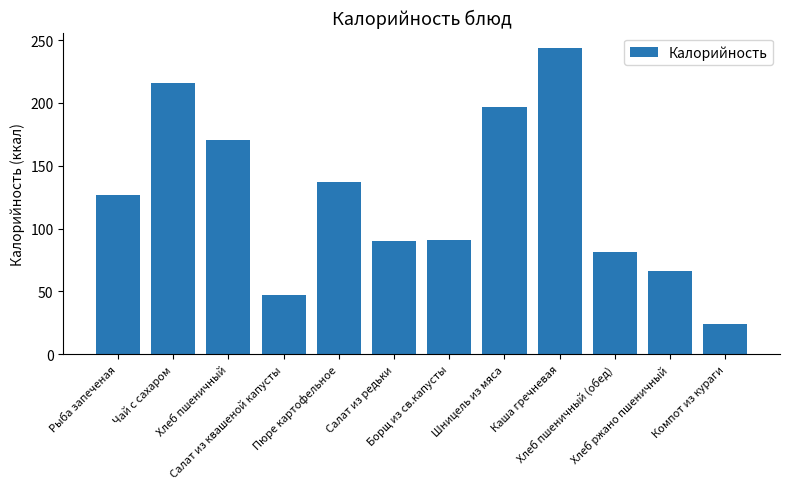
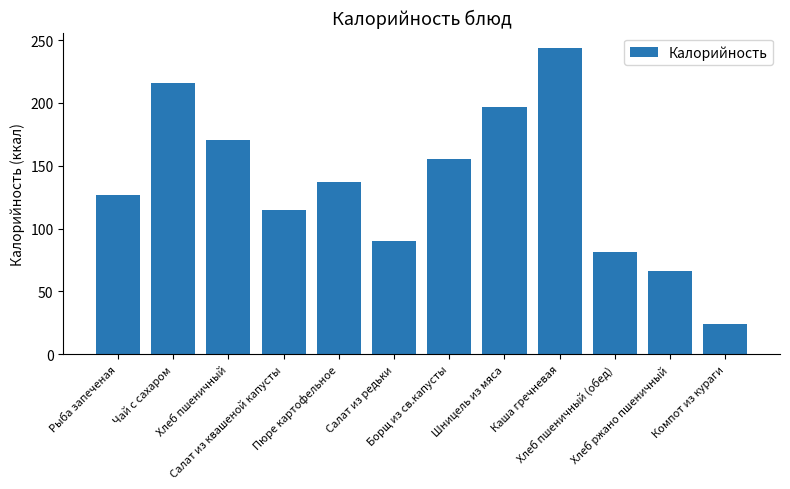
Салат из квашеной капусты: 47 -> 115
Борщ из св.капусты: 91 -> 155
